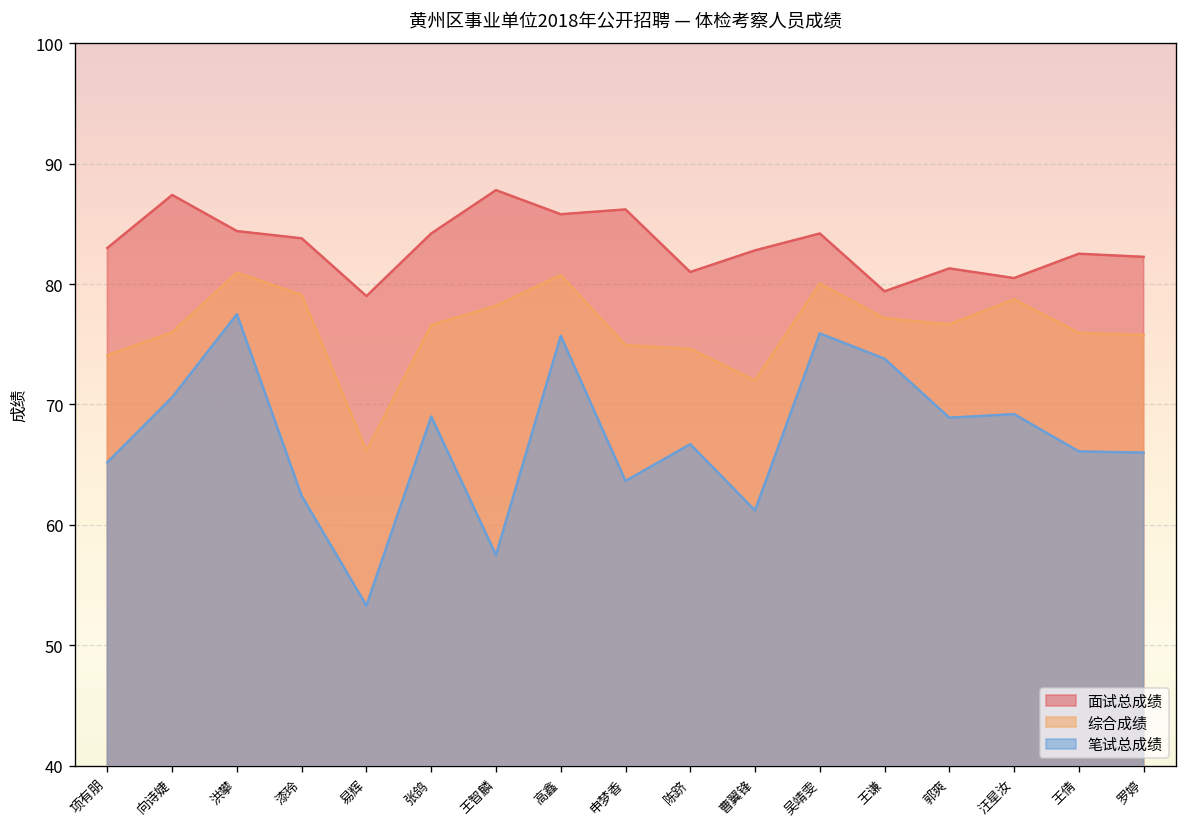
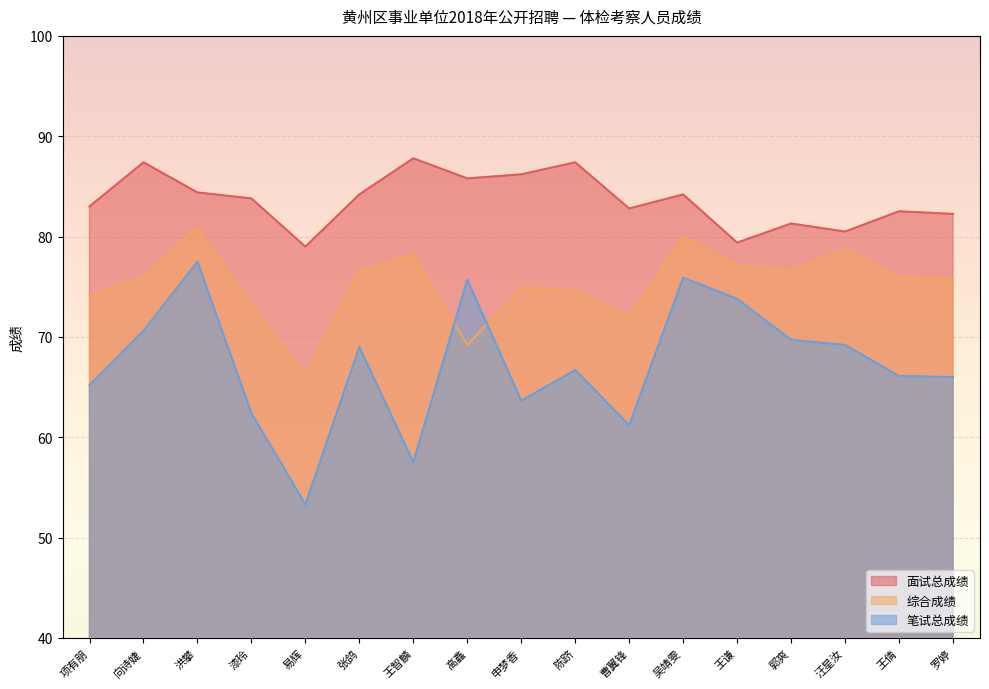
综合成绩, 漆玲: 79.1 -> 73.1
综合成绩, 高鑫: 80.8 -> 69.2
面试总成绩, 陈跻: 81.0 -> 87.4
笔试总成绩, 郭爽: 68.9 -> 69.7
